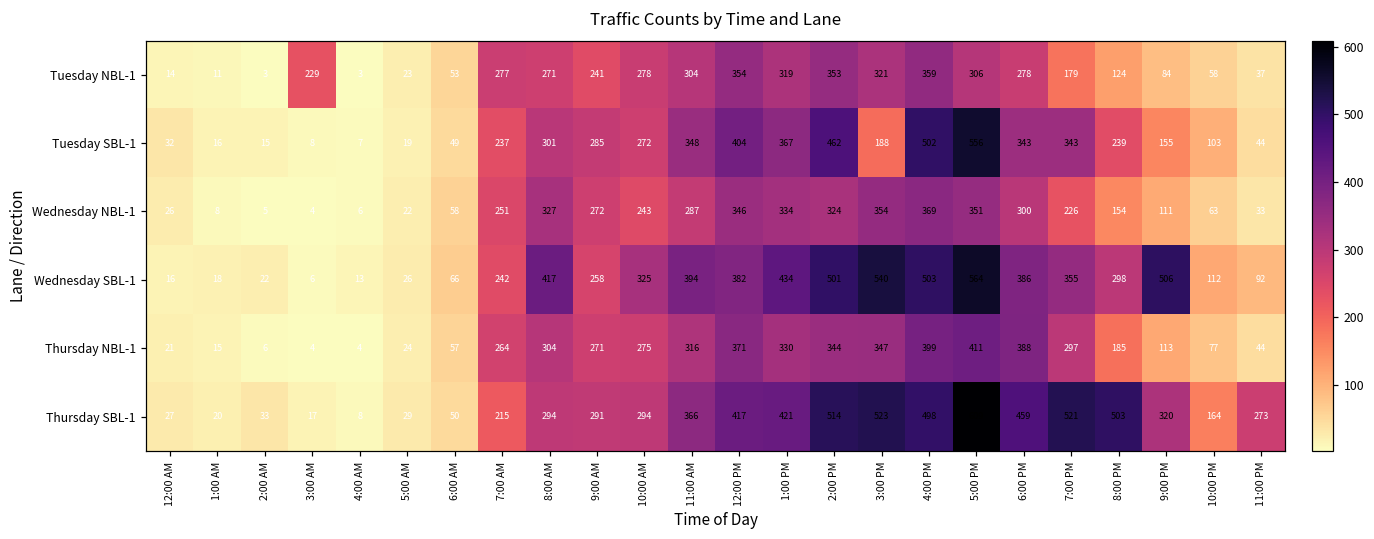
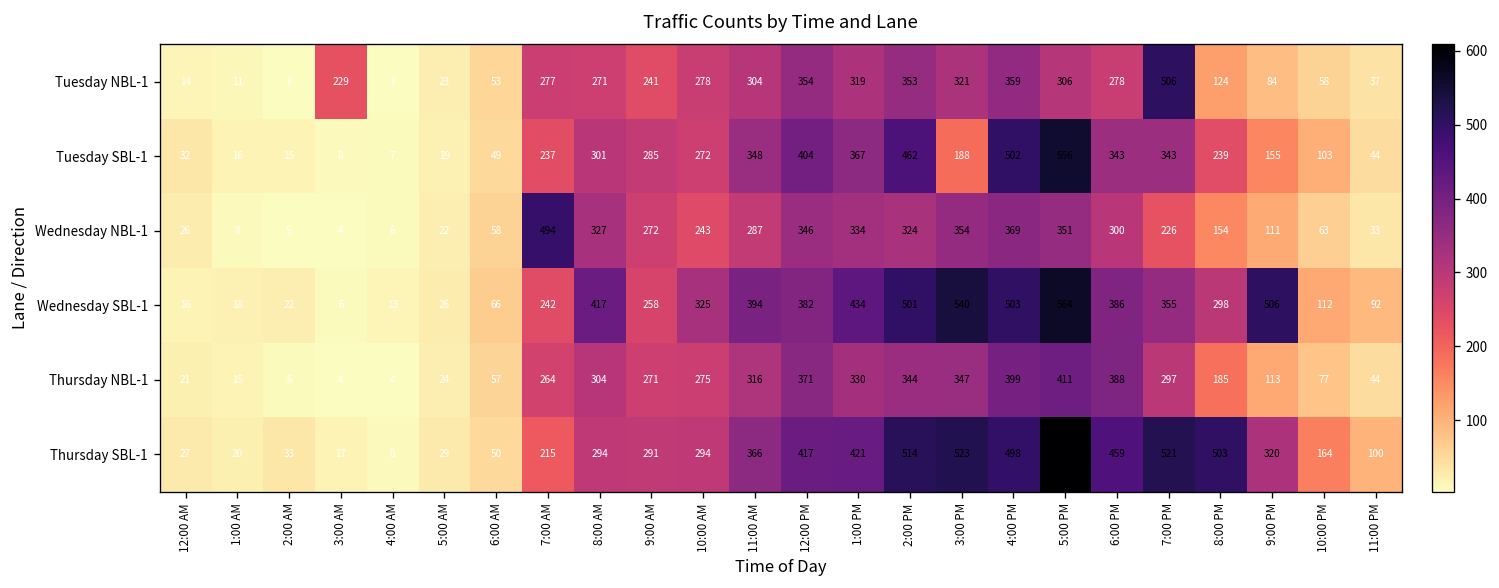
Tuesday NBL-1, 7:00 PM: 179 -> 506
Wednesday NBL-1, 7:00 AM: 251 -> 494
Thursday SBL-1, 11:00 PM: 273 -> 100
